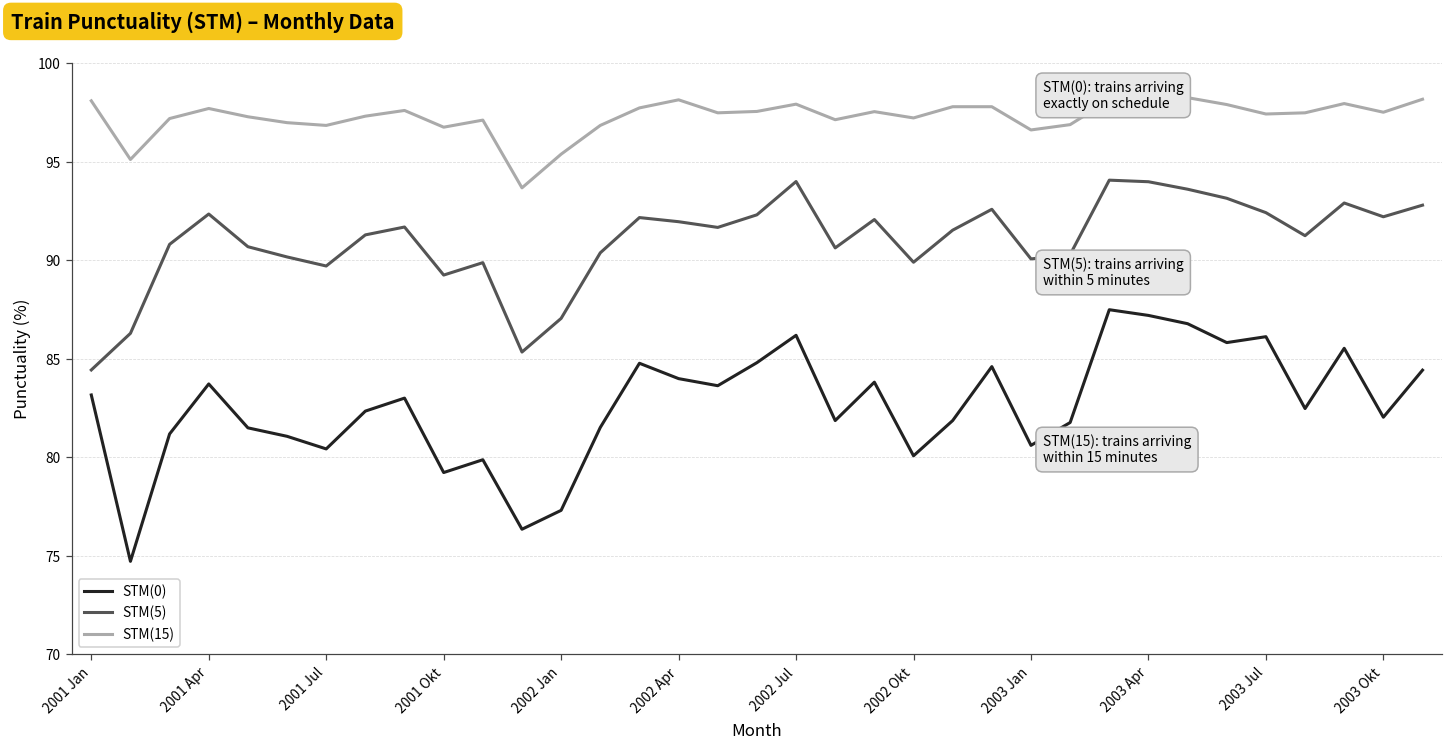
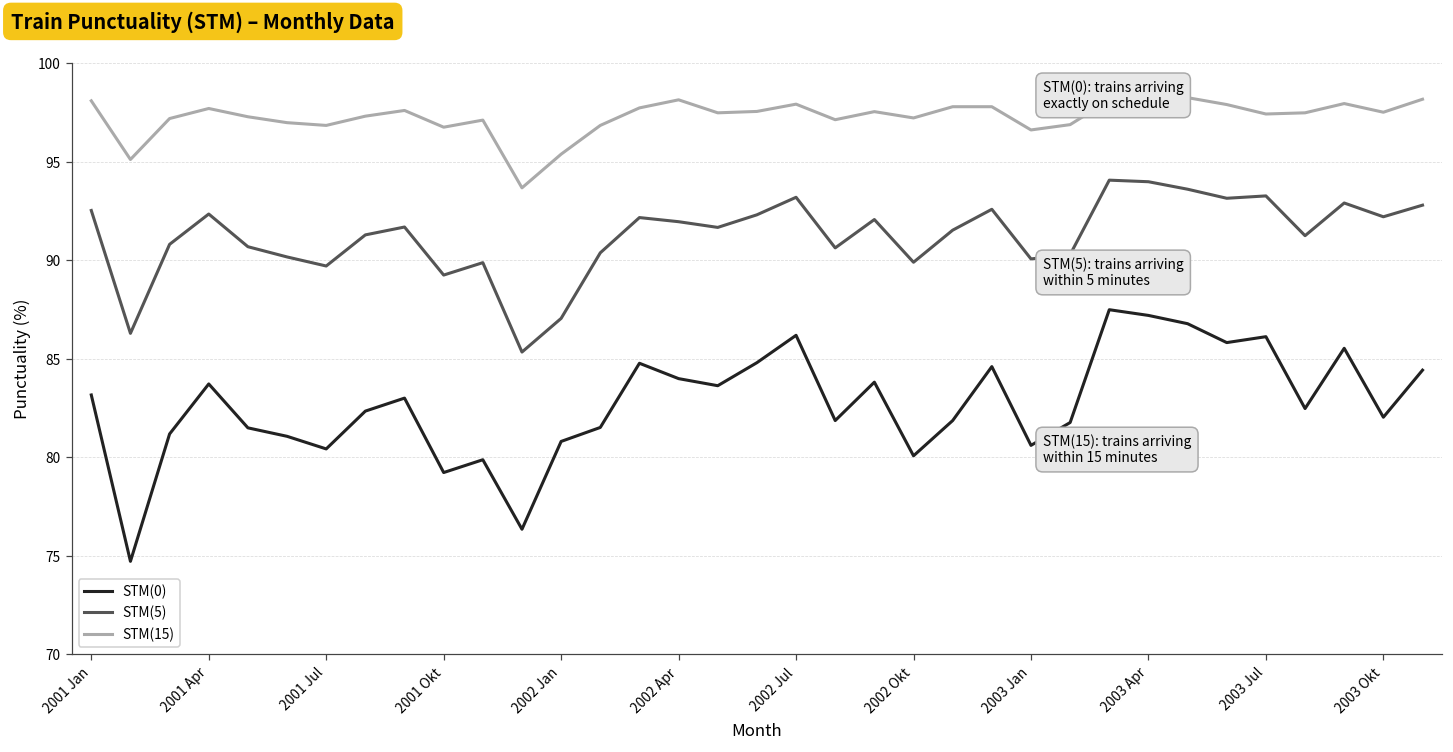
STM(5), 2001 Jan: 84.4 -> 92.5
STM(0), 2002 Jan: 77.3 -> 80.8
STM(5), 2002 Jul: 94.0 -> 93.2
STM(5), 2003 Jul: 92.4 -> 93.3
